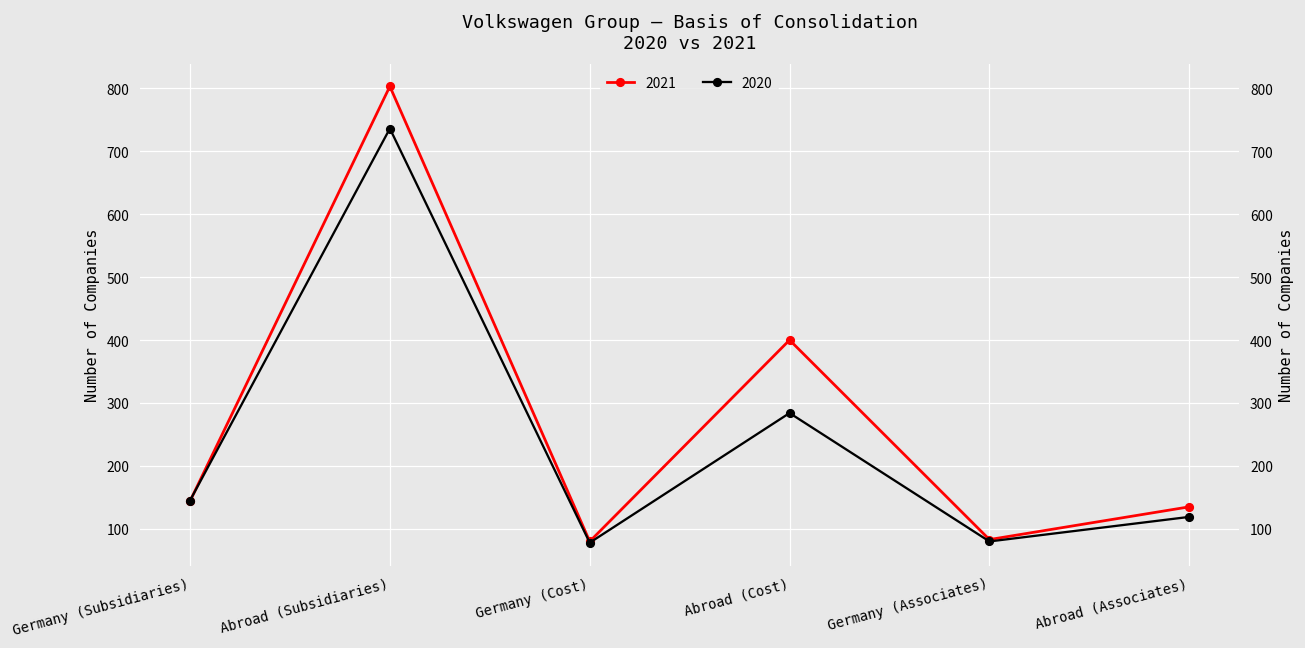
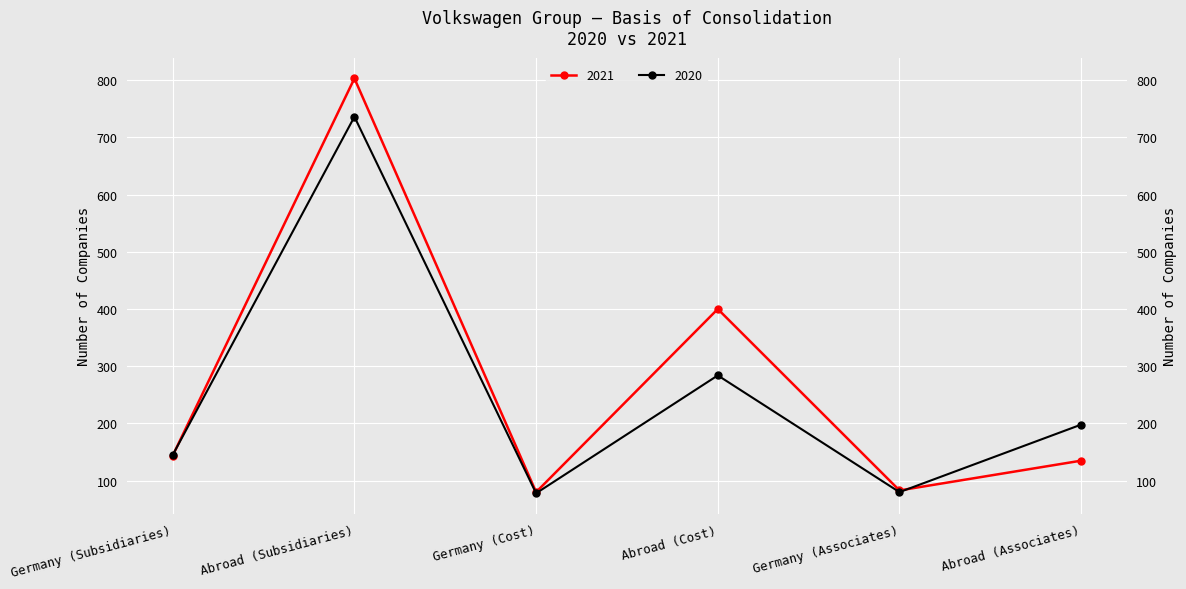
2020, Abroad (Associates): 120 -> 200
